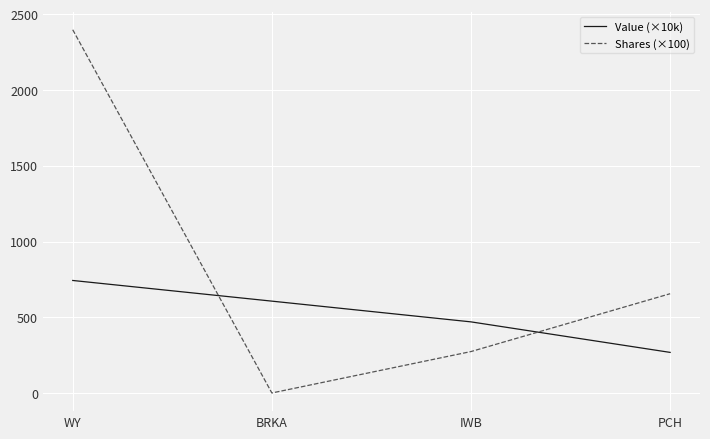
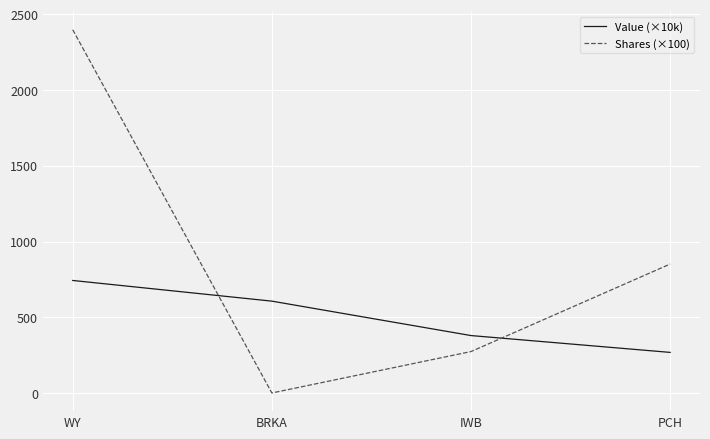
Value (×10k), IWB: 470 -> 380
Shares (×100), PCH: 660 -> 850
